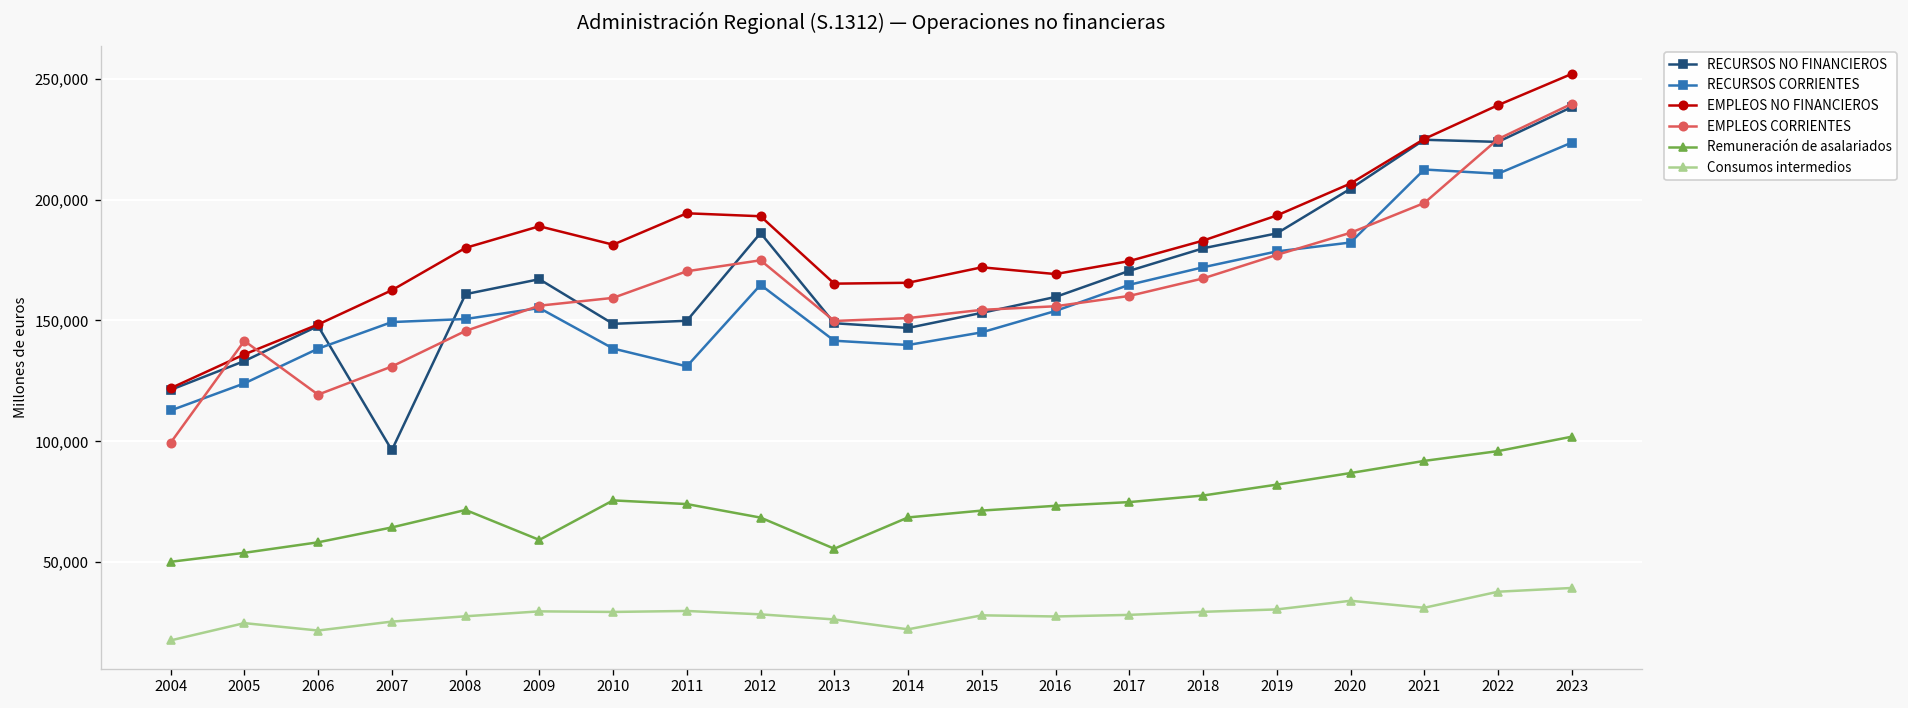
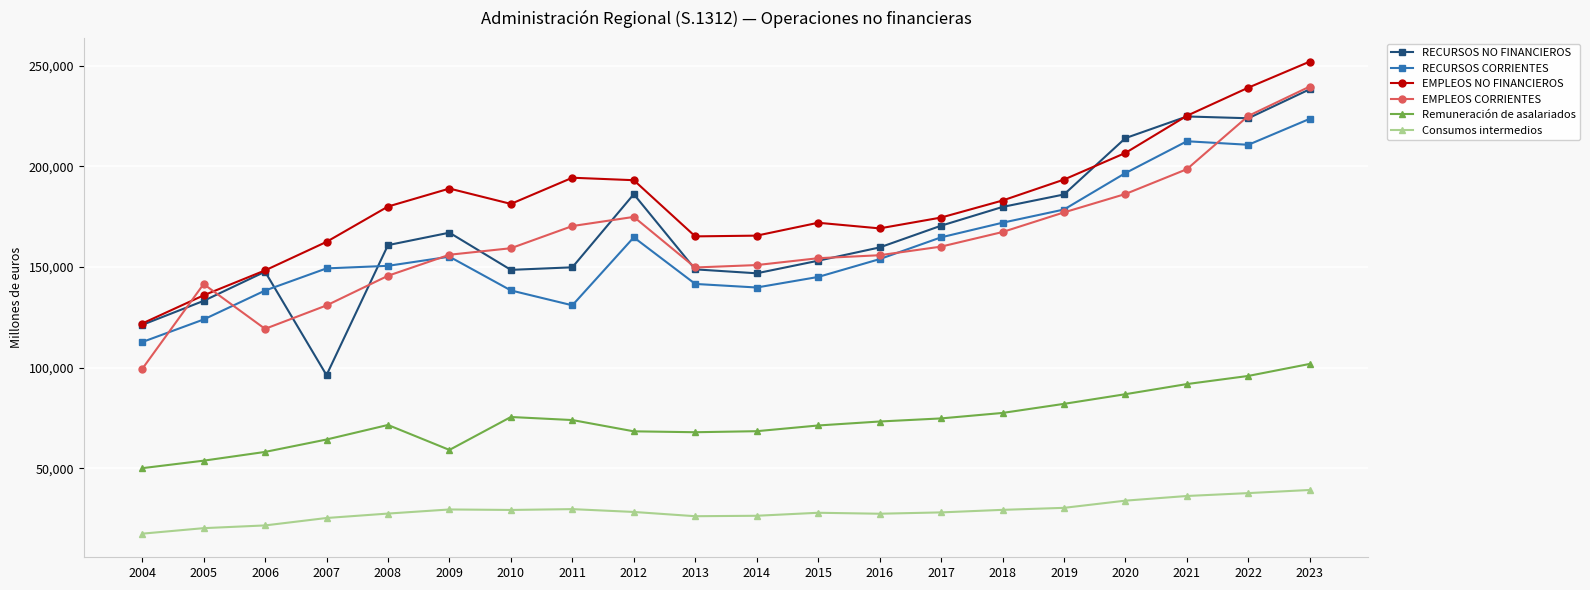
Consumos intermedios, 2005: 25,000 -> 20,000
Remuneración de asalariados, 2013: 56,000 -> 68,000
Consumos intermedios, 2014: 22,000 -> 27,000
RECURSOS NO FINANCIEROS, 2020: 205,000 -> 214,000
RECURSOS CORRIENTES, 2020: 182,000 -> 197,000
Consumos intermedios, 2021: 31,000 -> 36,000
